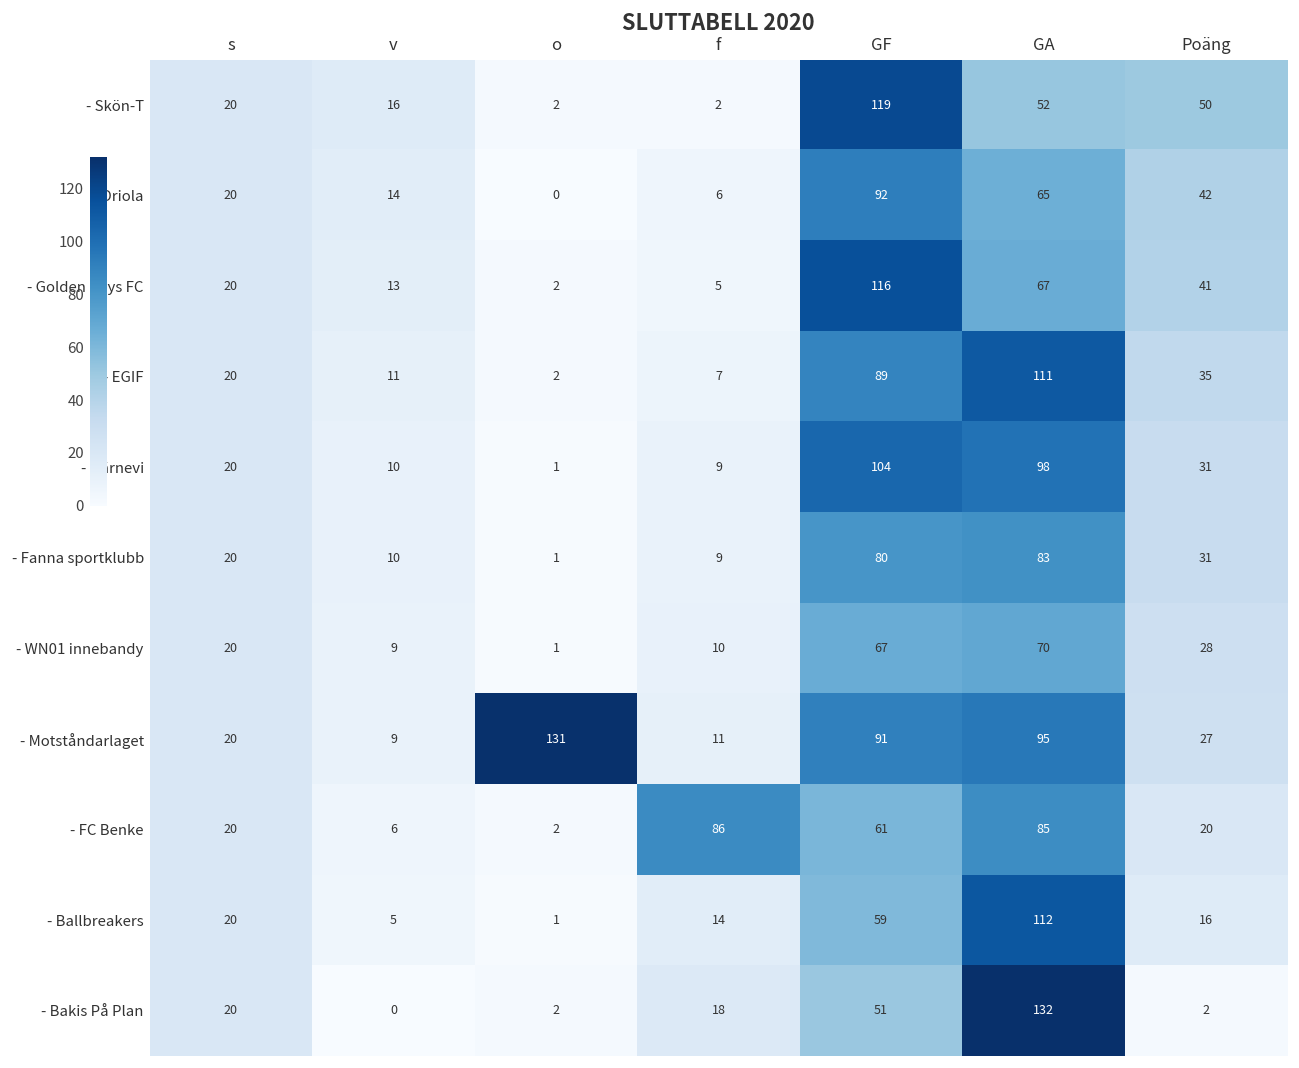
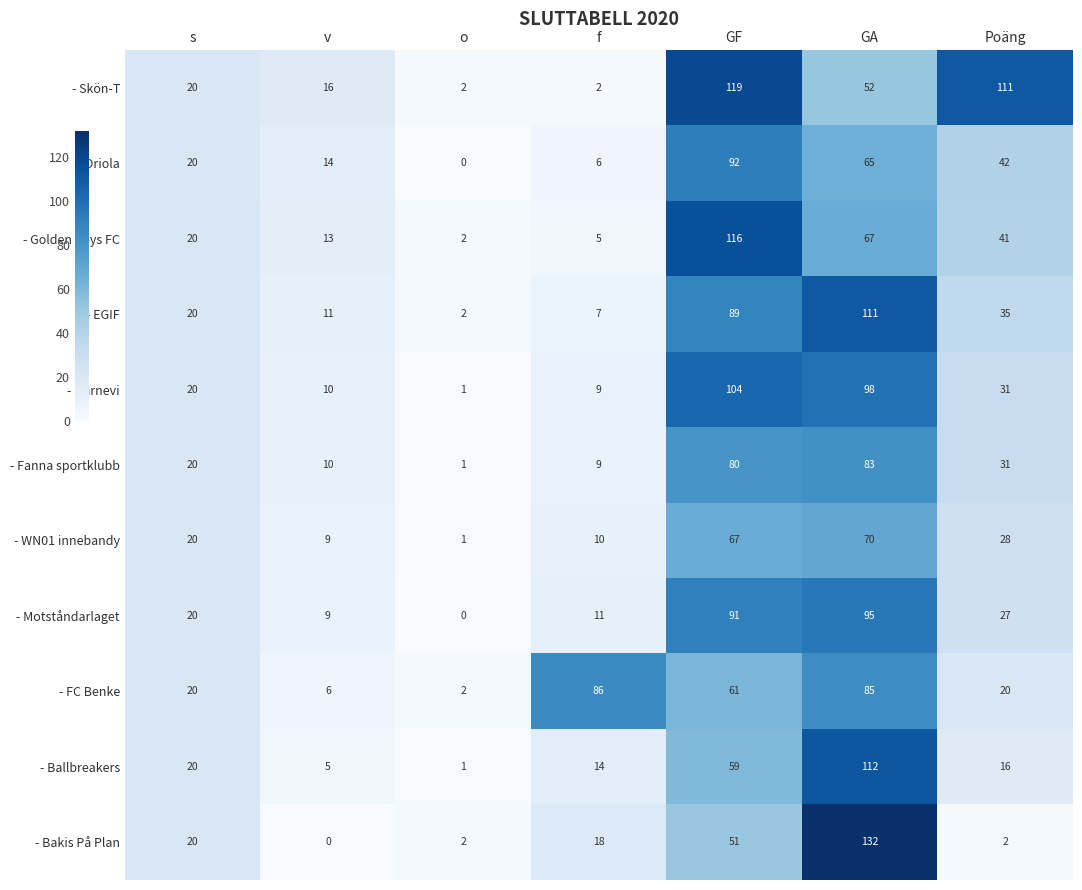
- Skön-T, Poäng: 50 -> 111
- Motståndarlaget, o: 131 -> 0
